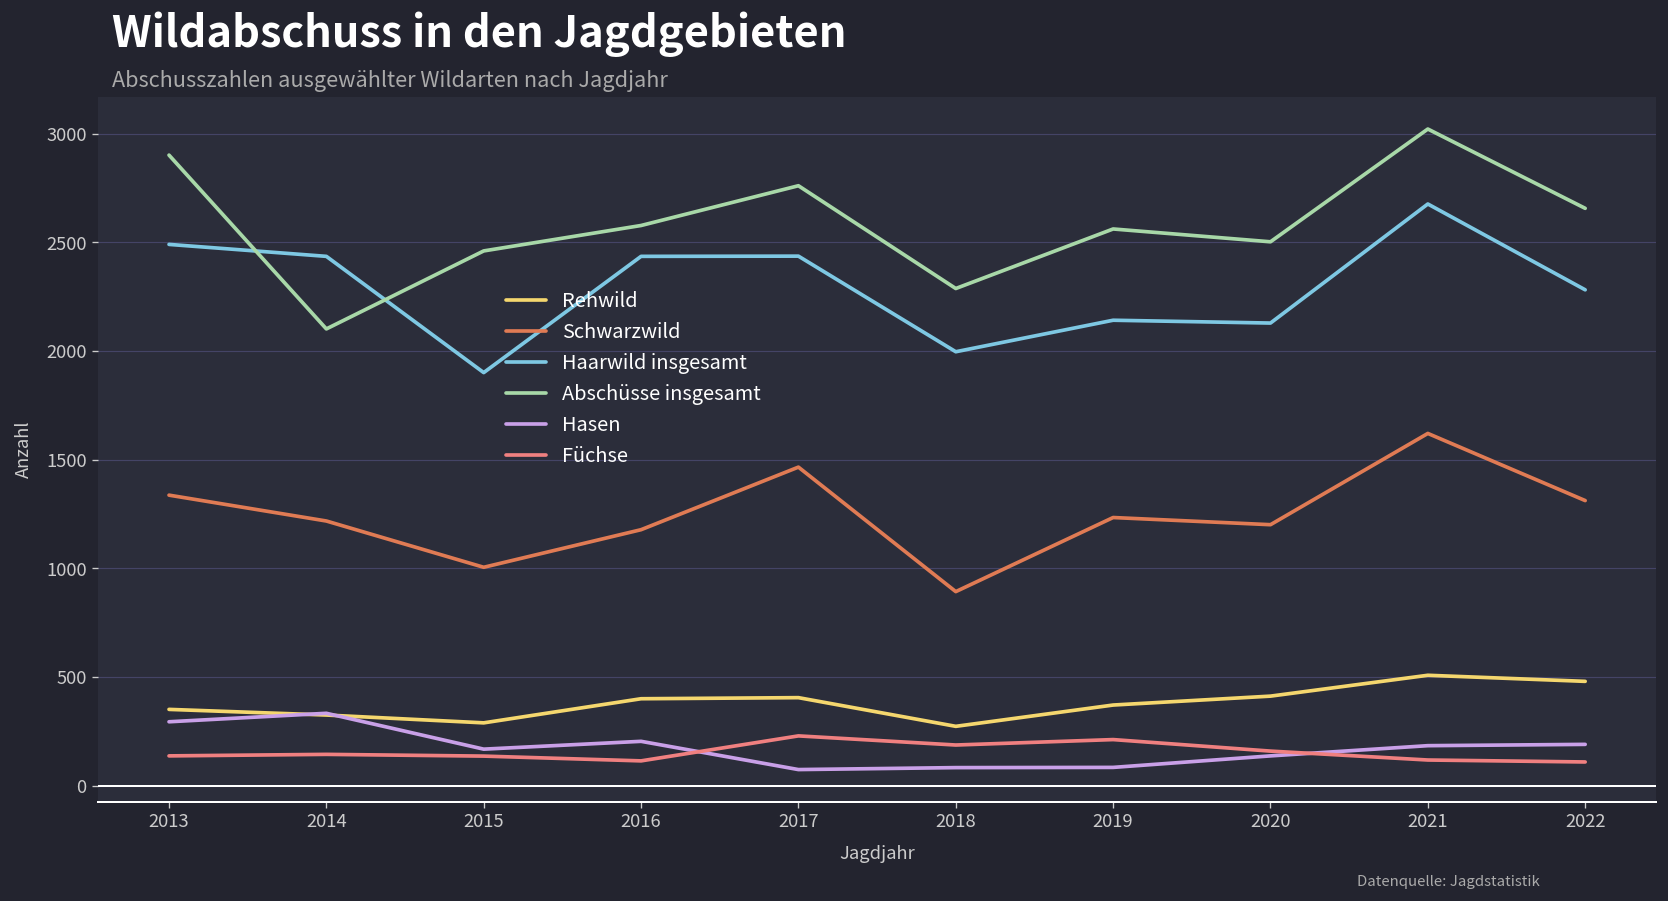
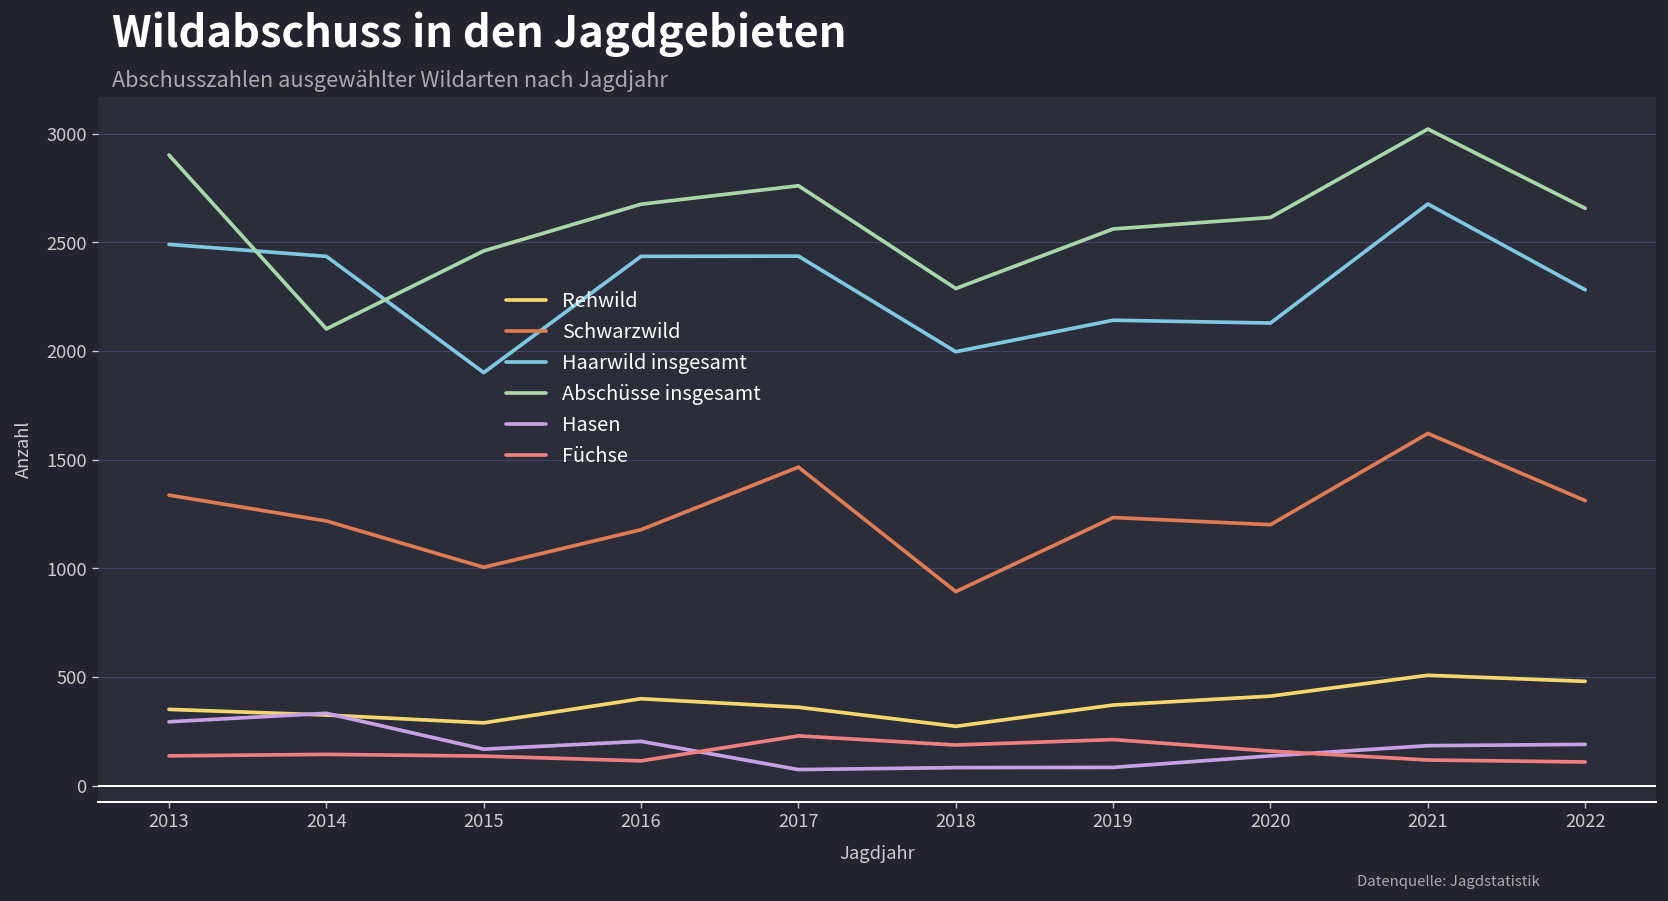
Abschüsse insgesamt, 2016: 2580 -> 2680
Rehwild, 2017: 410 -> 360
Abschüsse insgesamt, 2020: 2500 -> 2620
